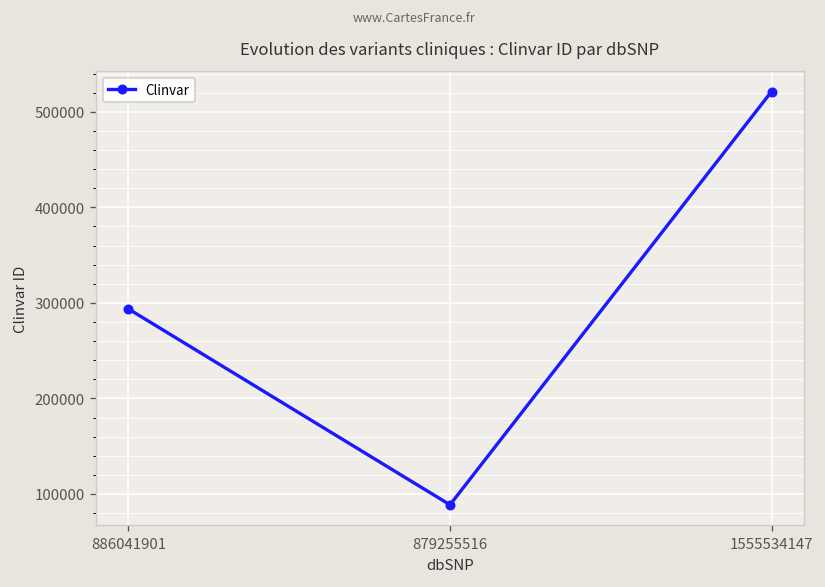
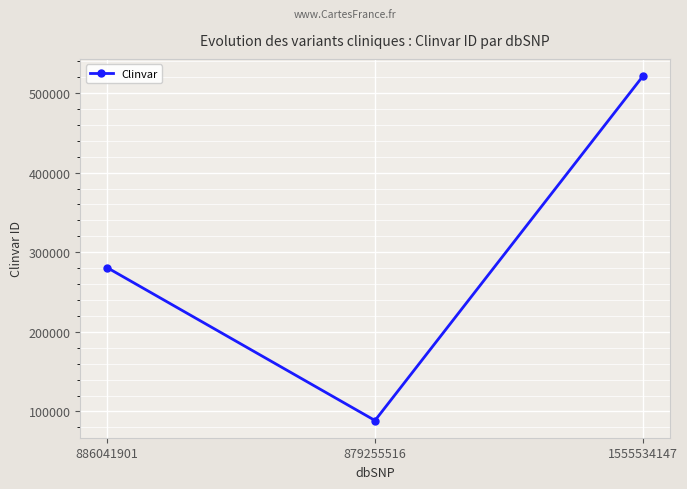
886041901: 290000 -> 280000
